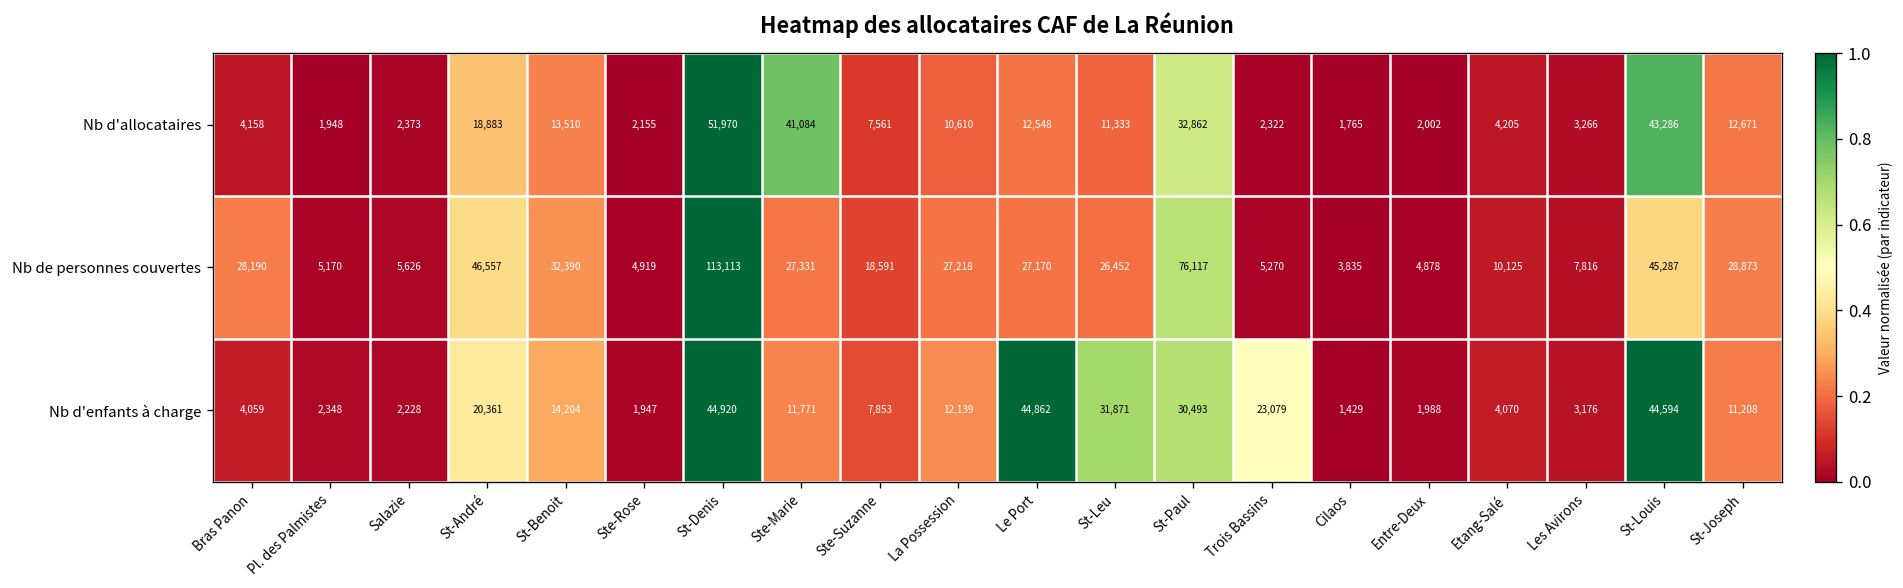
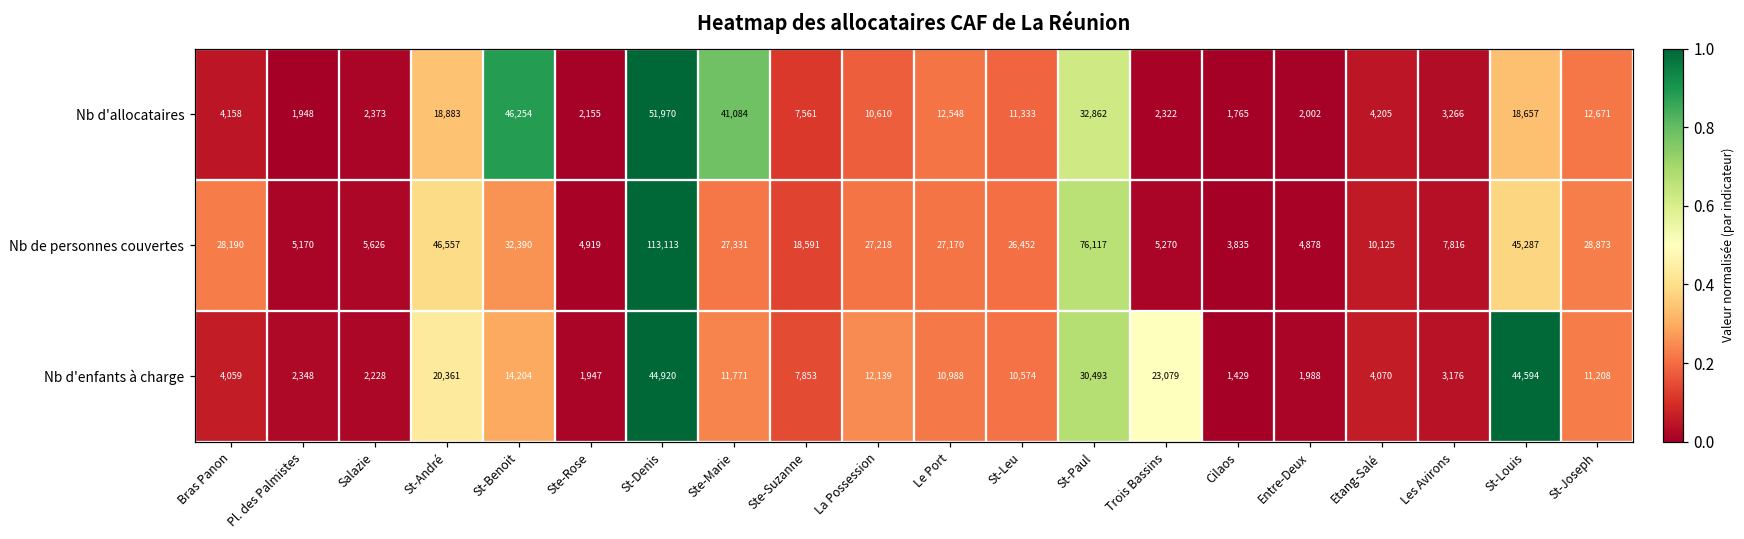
Nb d'allocataires, St-Benoit: 13,510 -> 46,254
Nb d'allocataires, St-Louis: 43,286 -> 18,657
Nb d'enfants à charge, Le Port: 44,862 -> 10,988
Nb d'enfants à charge, St-Leu: 31,871 -> 10,574
